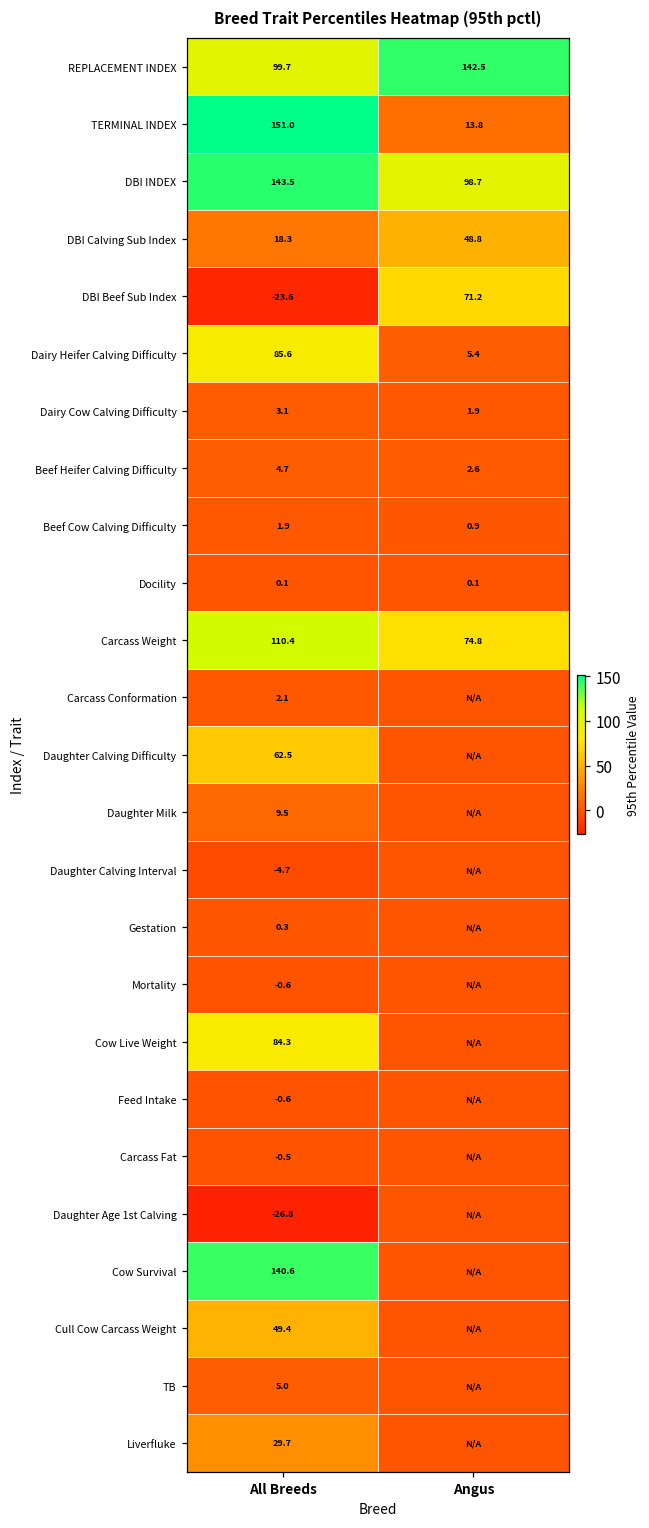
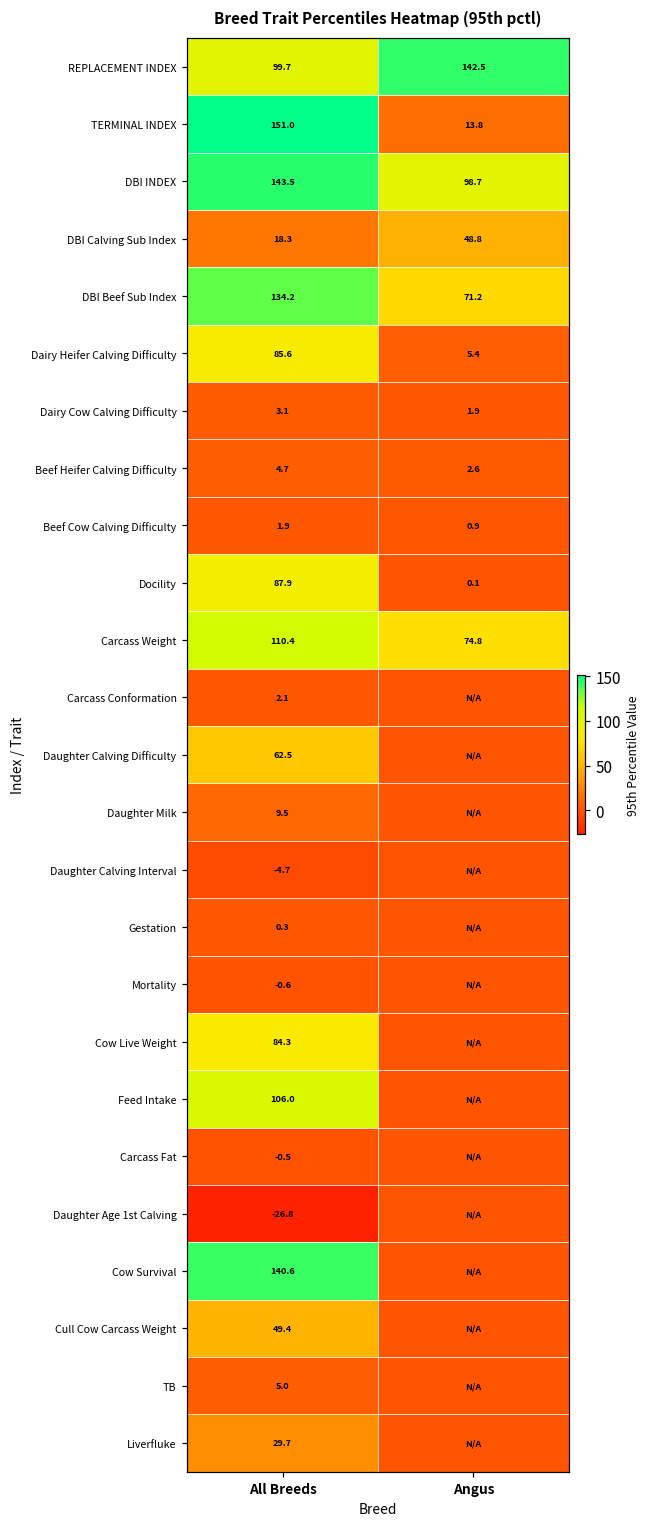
DBI Beef Sub Index, All Breeds: -23.6 -> 134.2
Docility, All Breeds: 0.1 -> 87.9
Feed Intake, All Breeds: -0.6 -> 106.0
